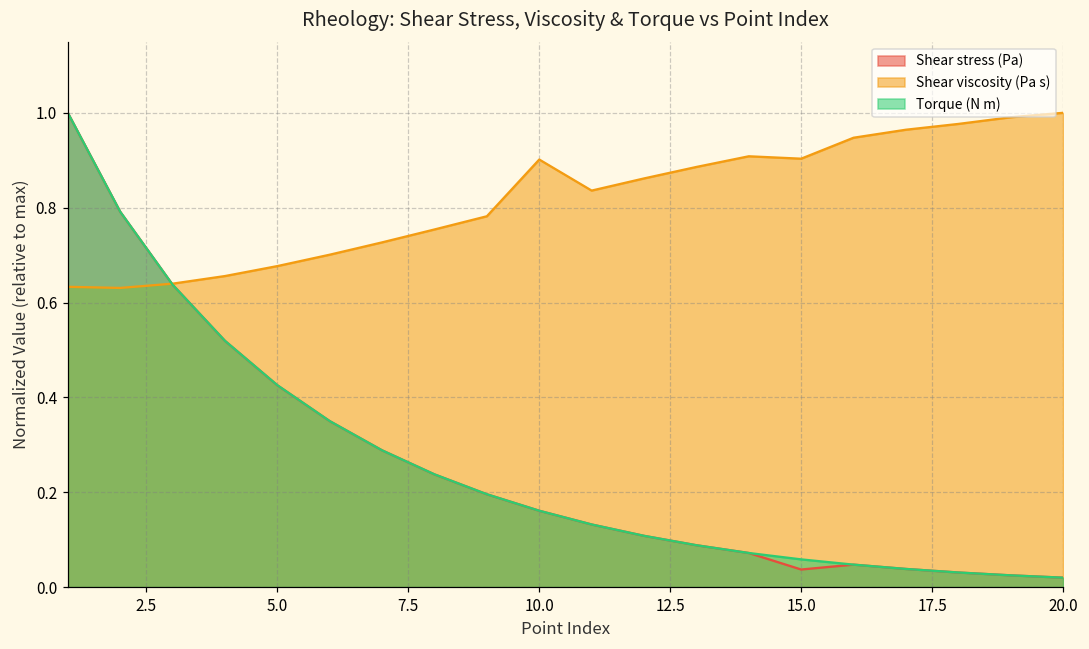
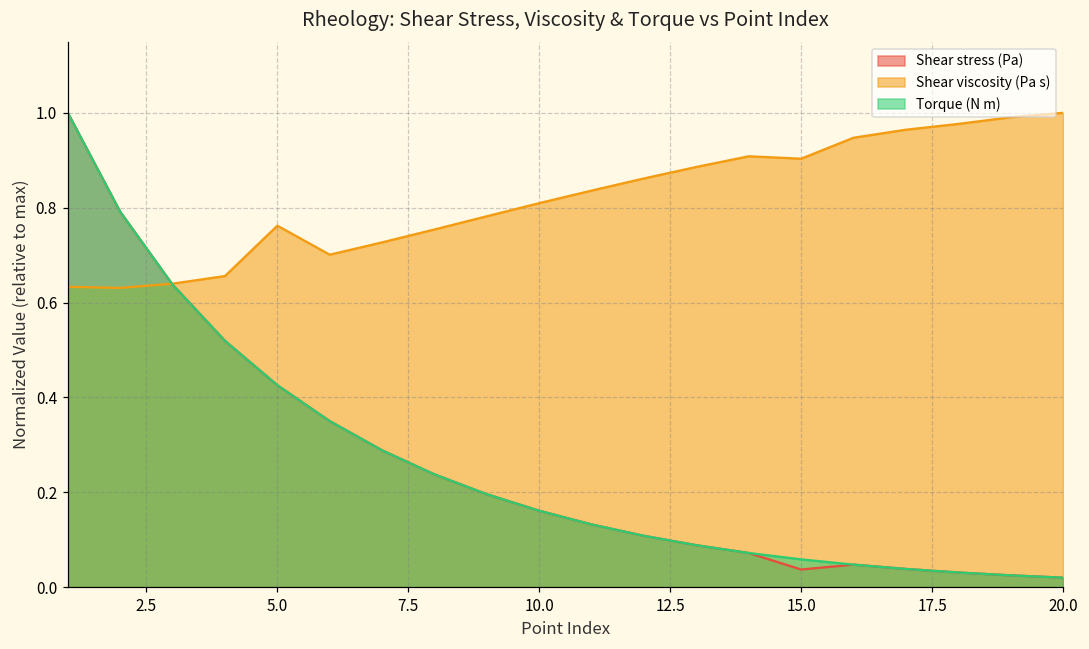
Shear viscosity (Pa s), 5.0: 0.68 -> 0.76
Shear viscosity (Pa s), 10.0: 0.90 -> 0.81
